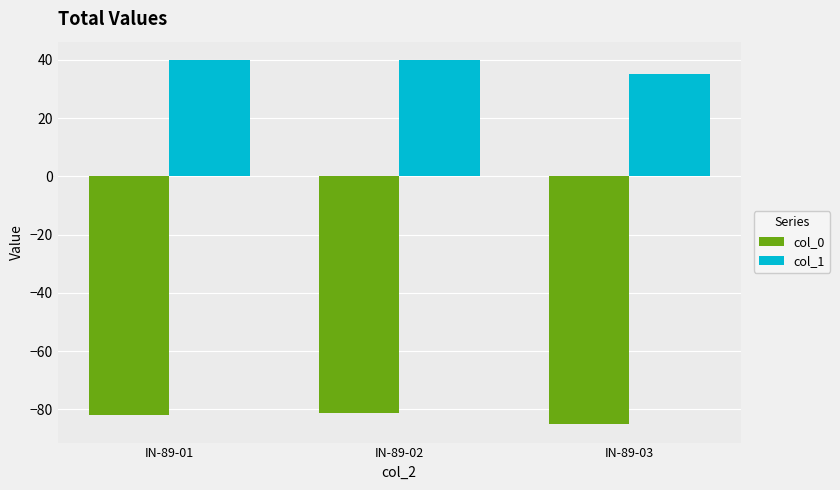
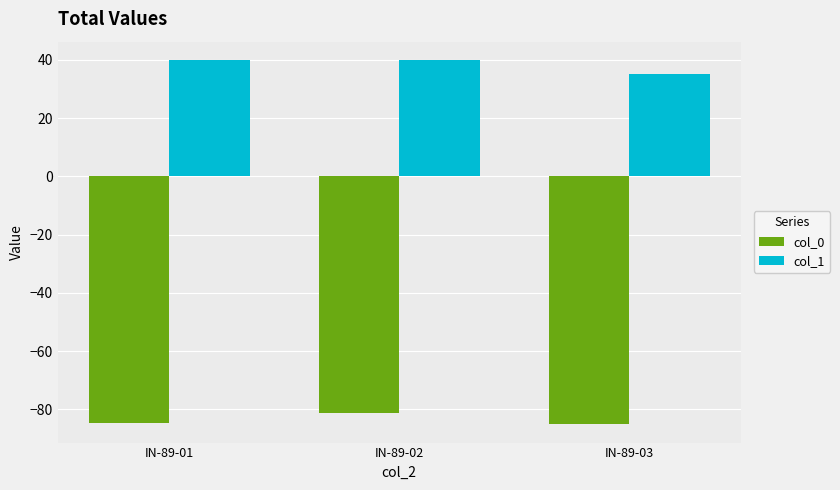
col_0, IN-89-01: -82 -> -85
